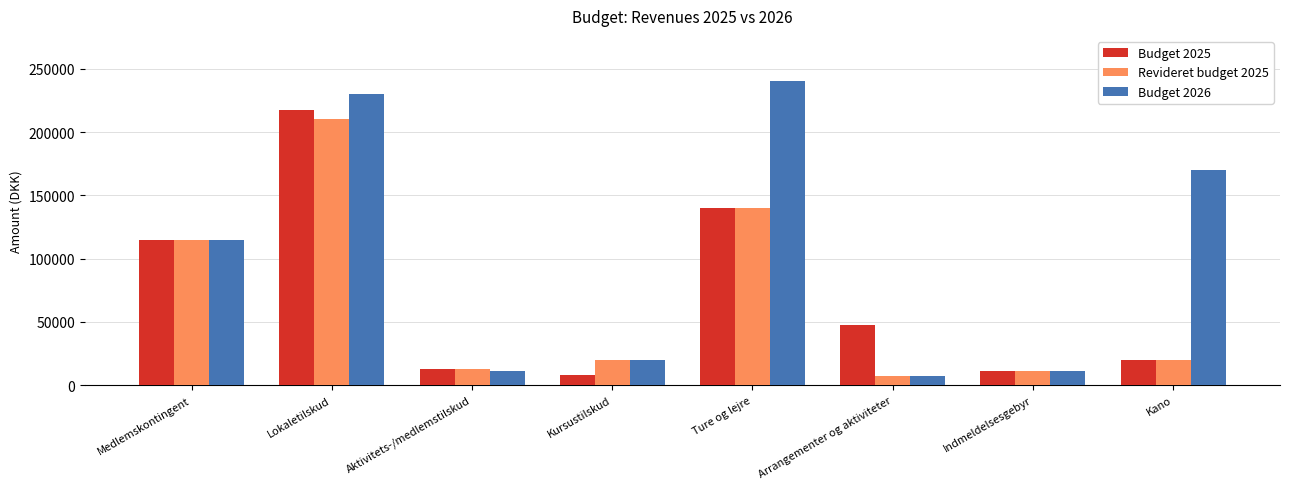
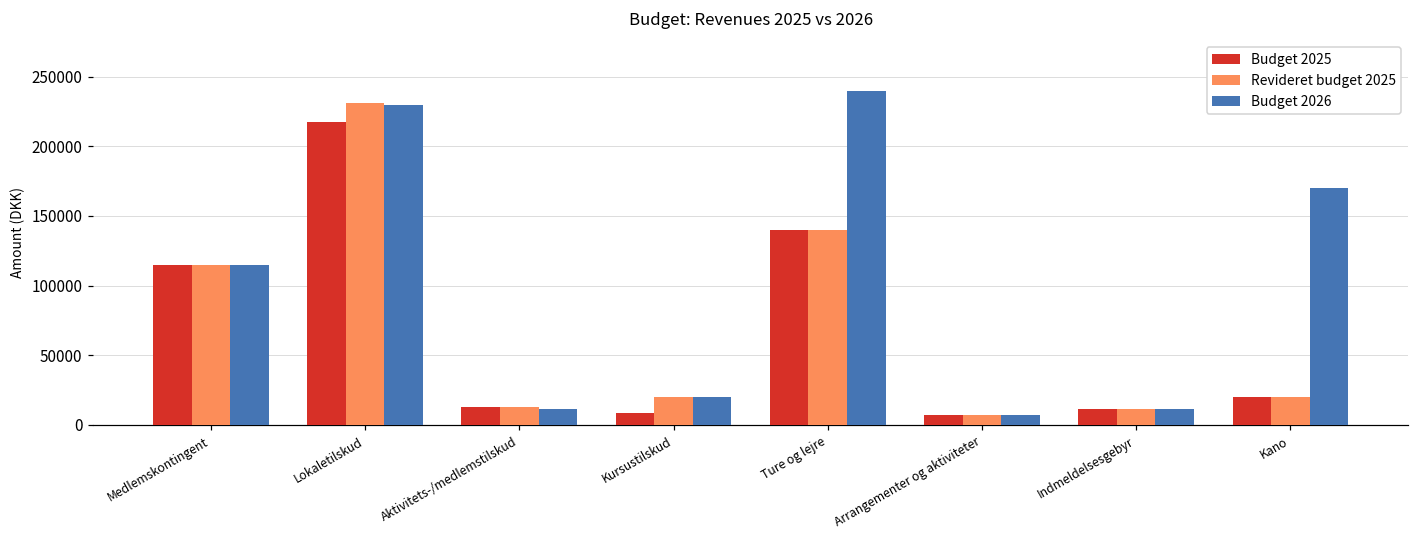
Revideret budget 2025, Lokaletilskud: 210000 -> 231000
Budget 2025, Arrangementer og aktiviteter: 47000 -> 7000
